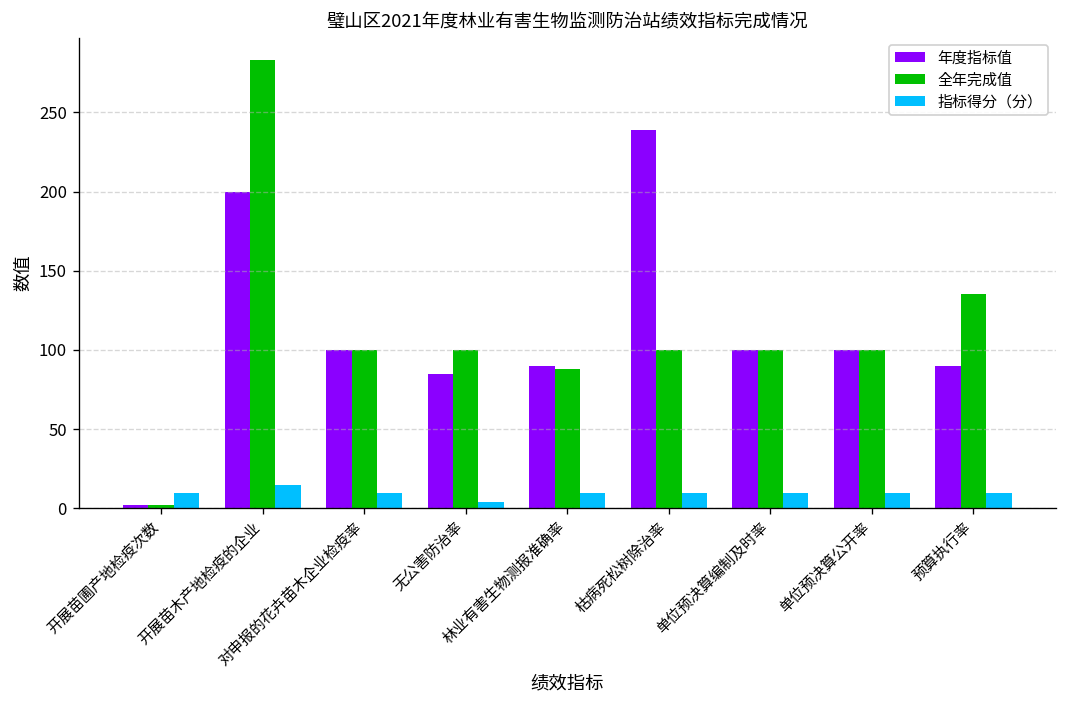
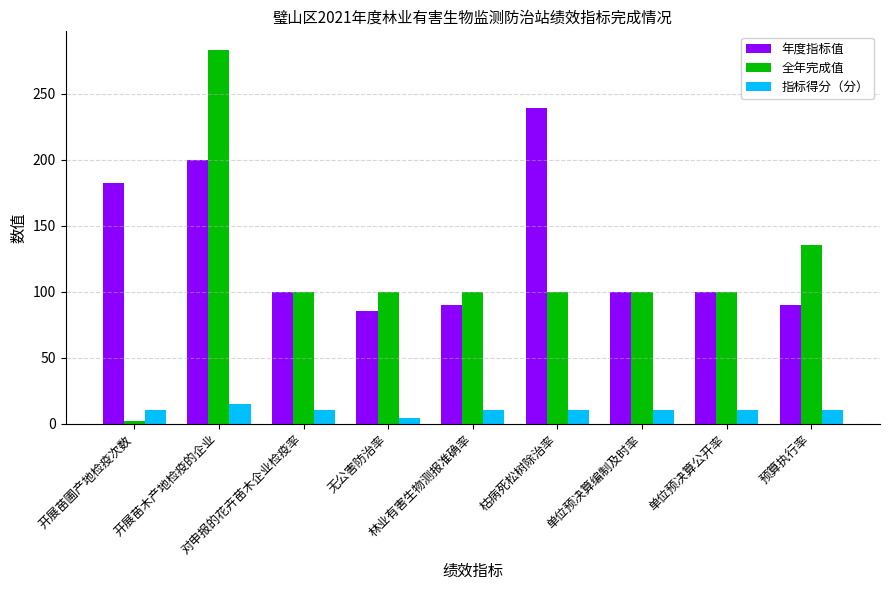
年度指标值, 开展苗圃产地检疫次数: 2 -> 182
全年完成值, 林业有害生物测报准确率: 88 -> 100
